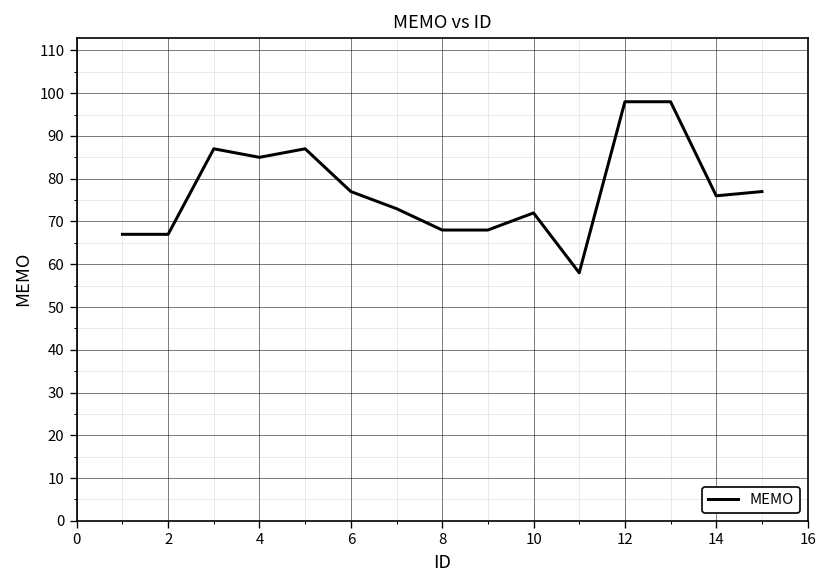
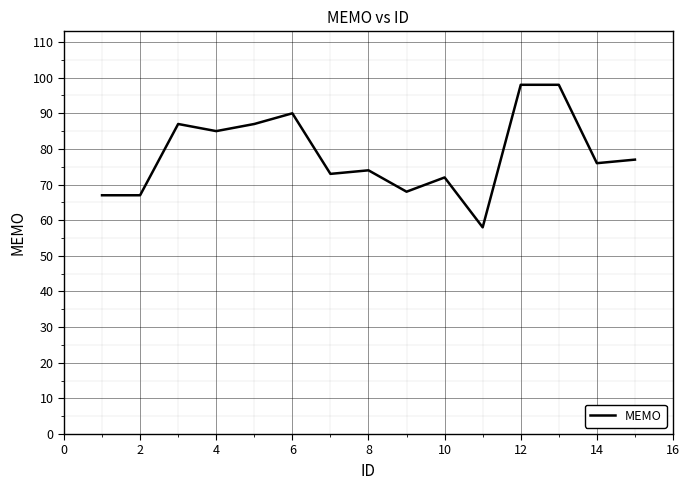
6: 77 -> 90
8: 68 -> 74
